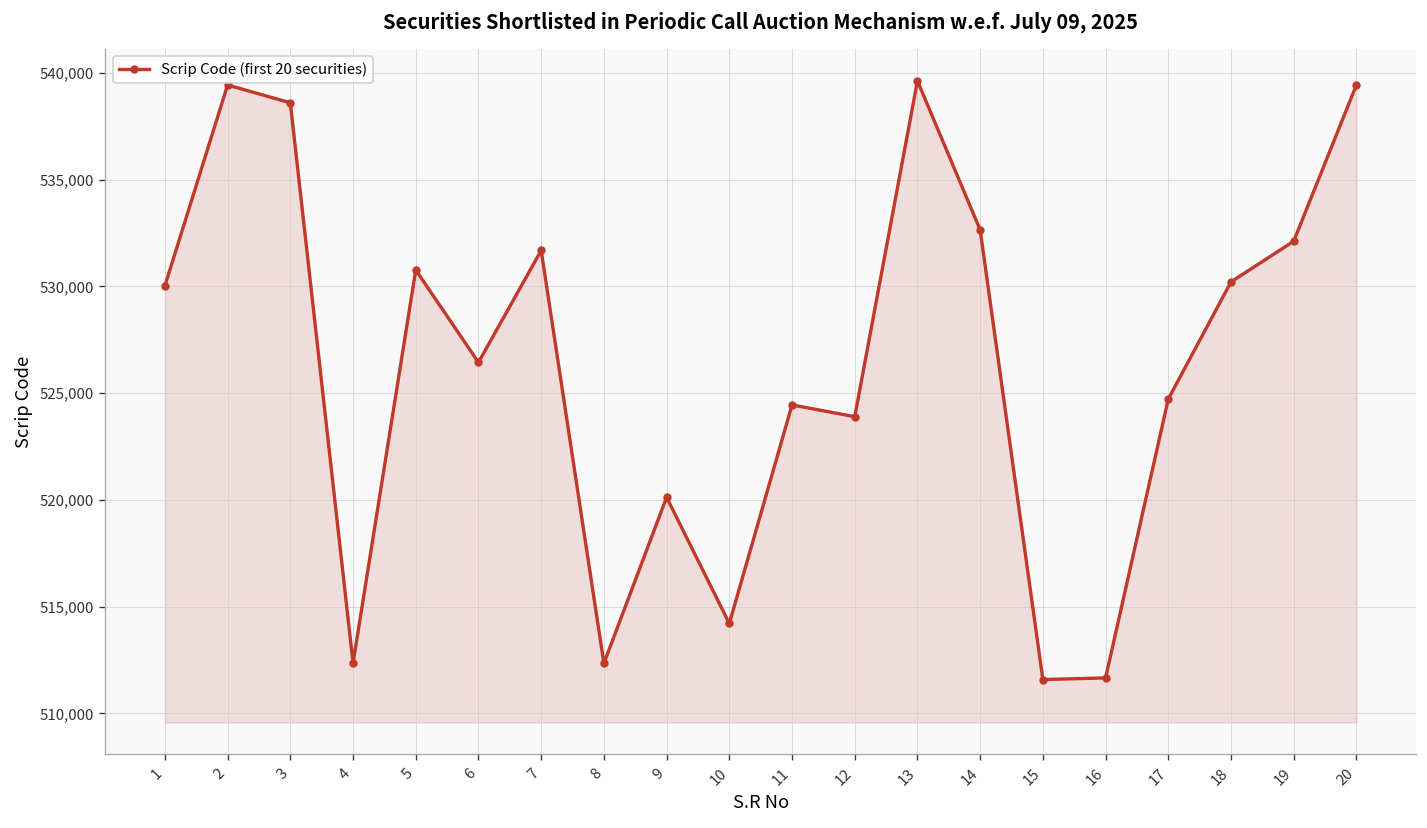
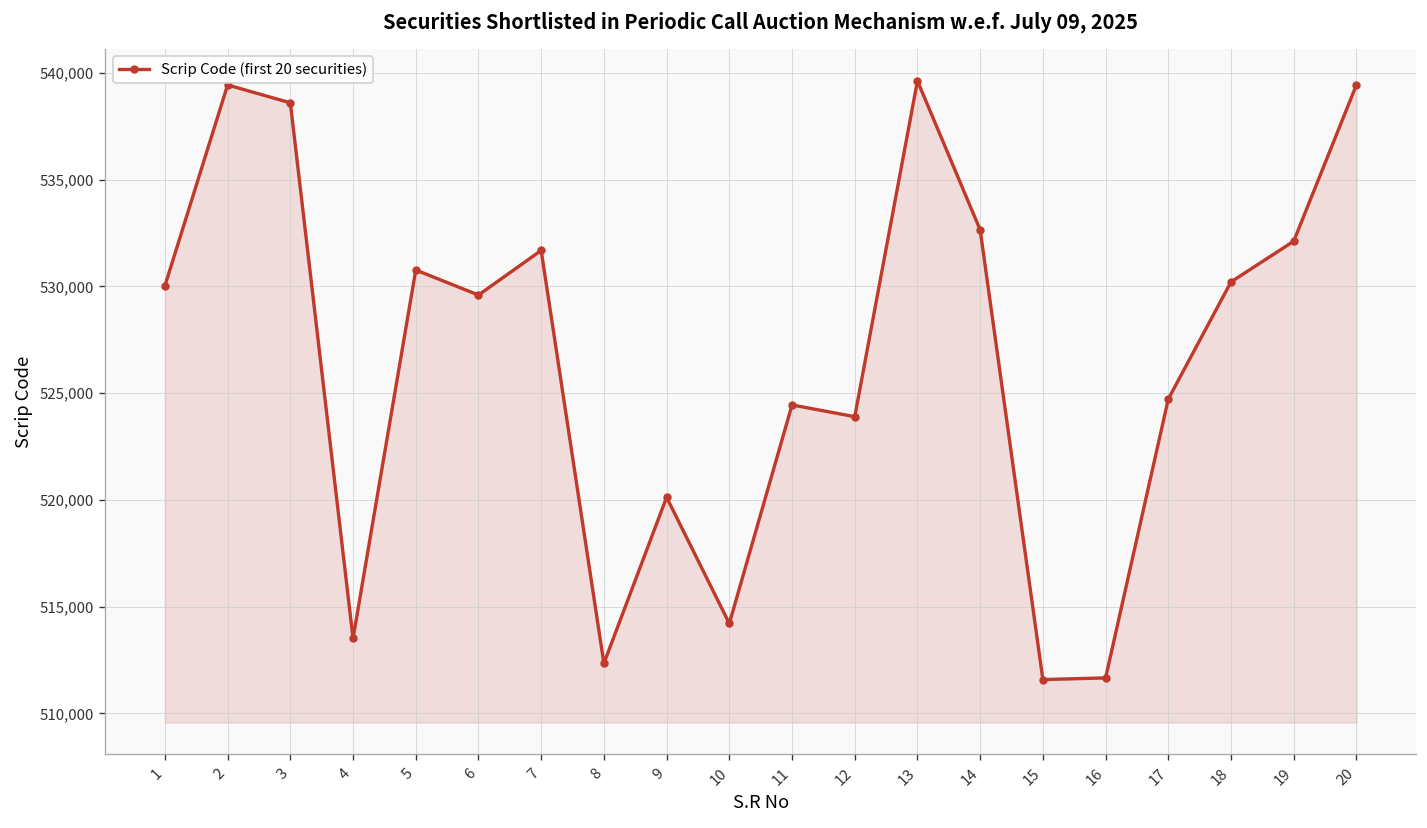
4: 512,400 -> 513,500
6: 526,400 -> 529,600
